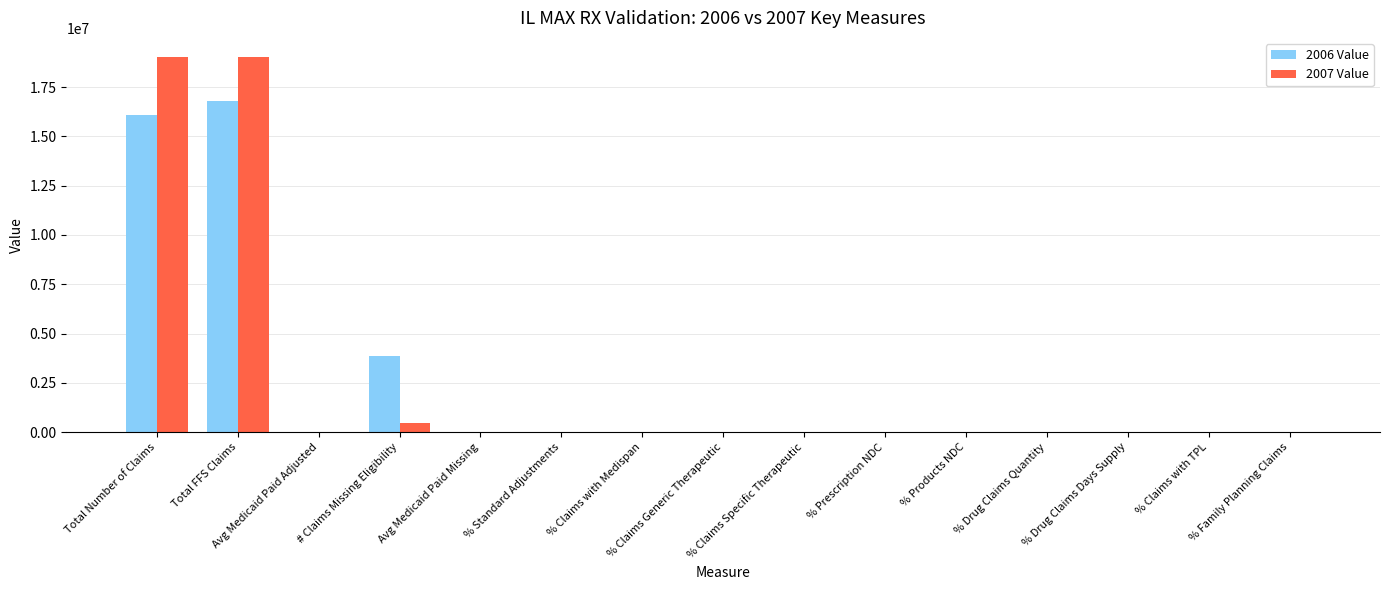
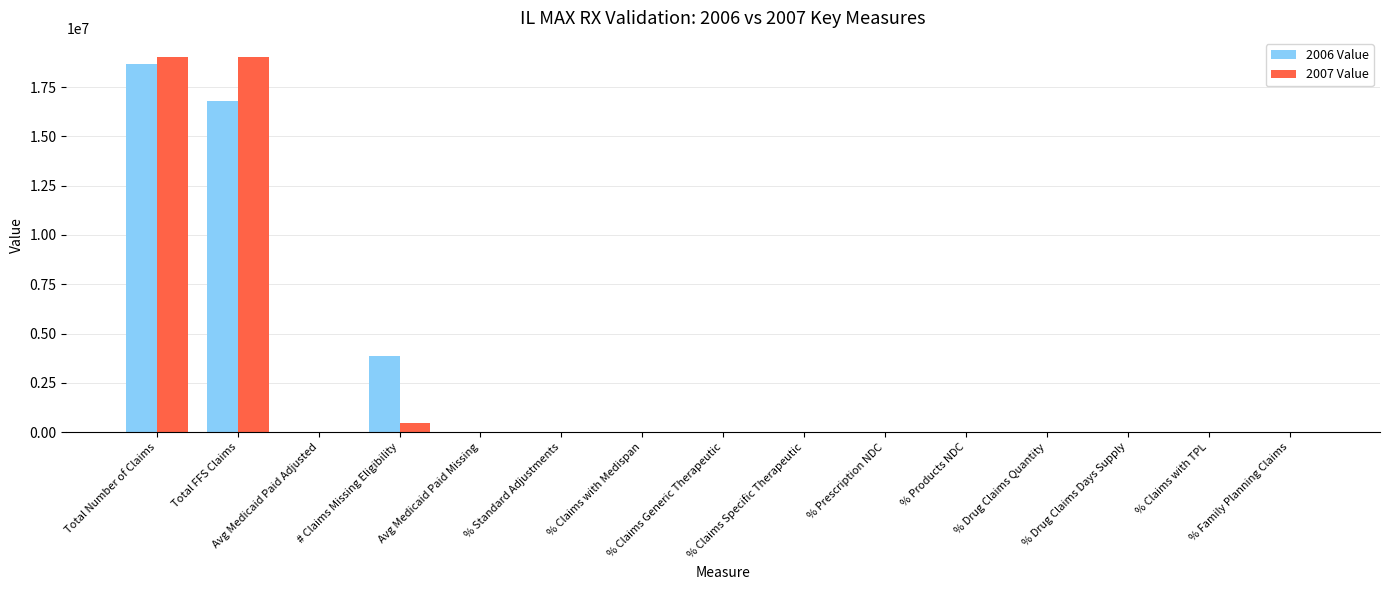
2006 Value, Total Number of Claims: 16100000 -> 18700000
